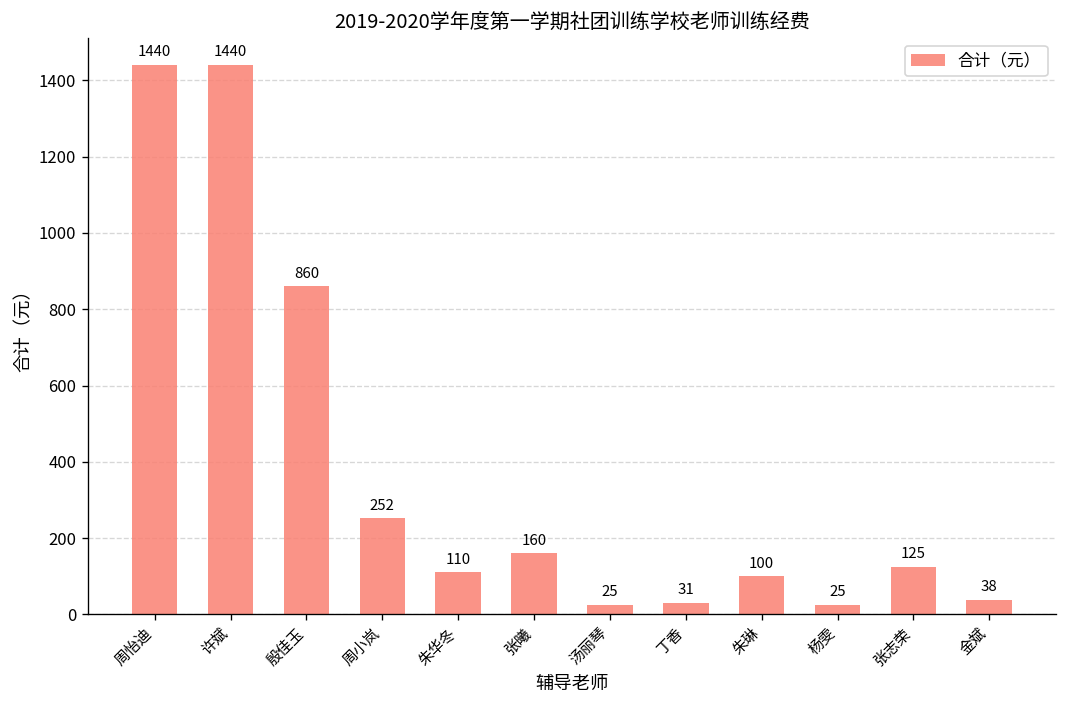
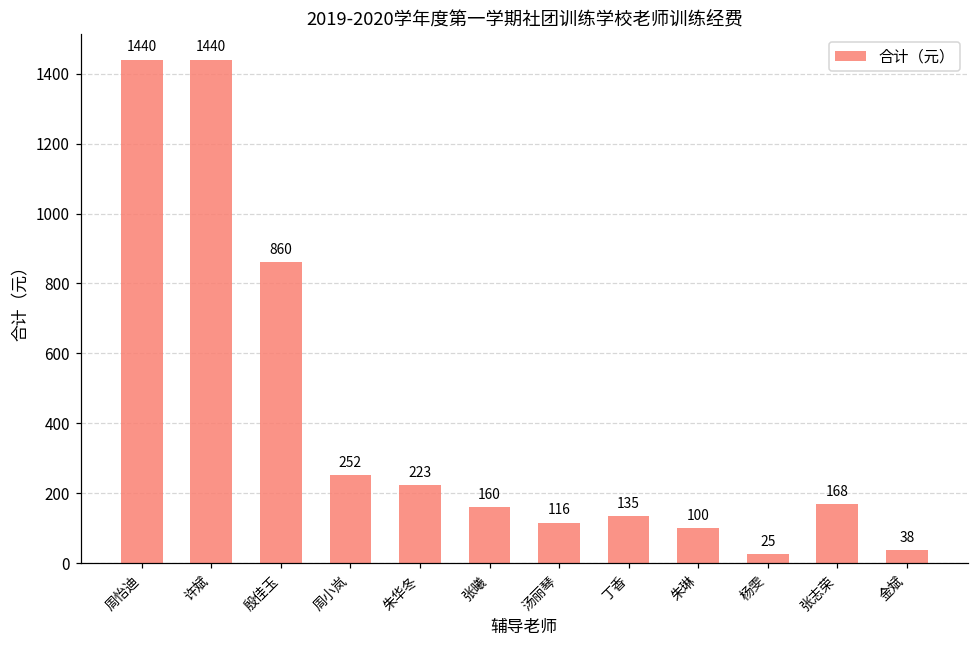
朱华冬: 110 -> 223
汤丽琴: 25 -> 116
丁香: 31 -> 135
张志荣: 125 -> 168
